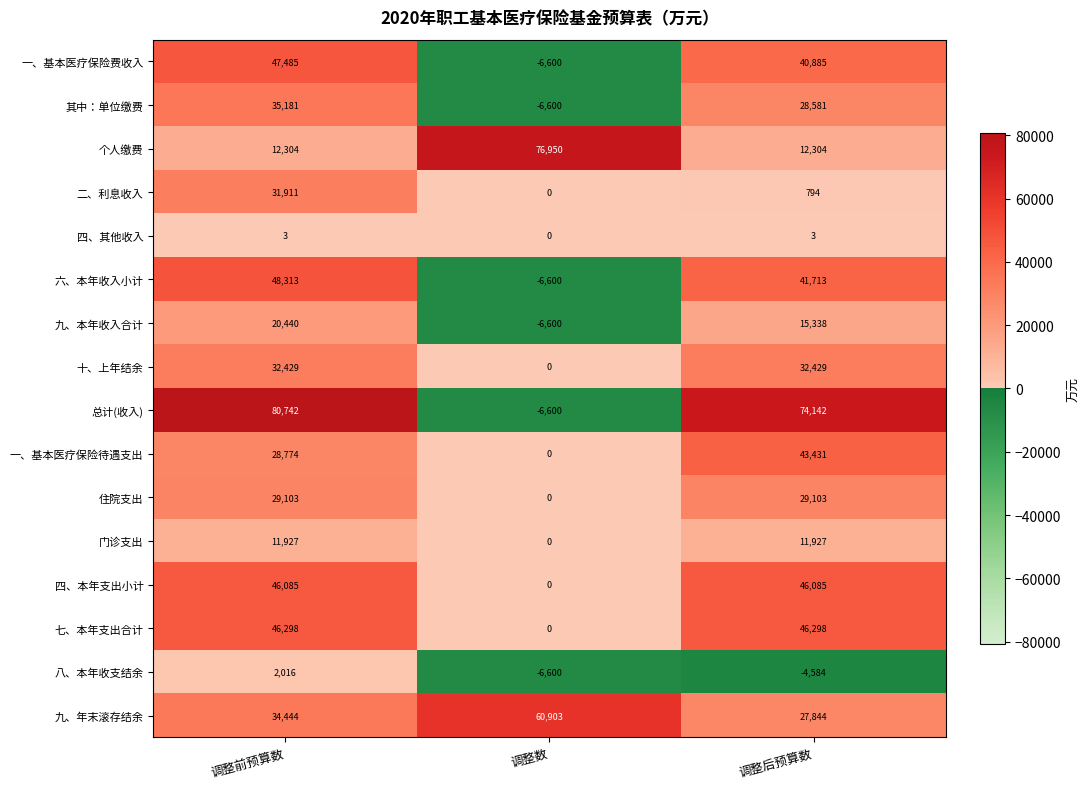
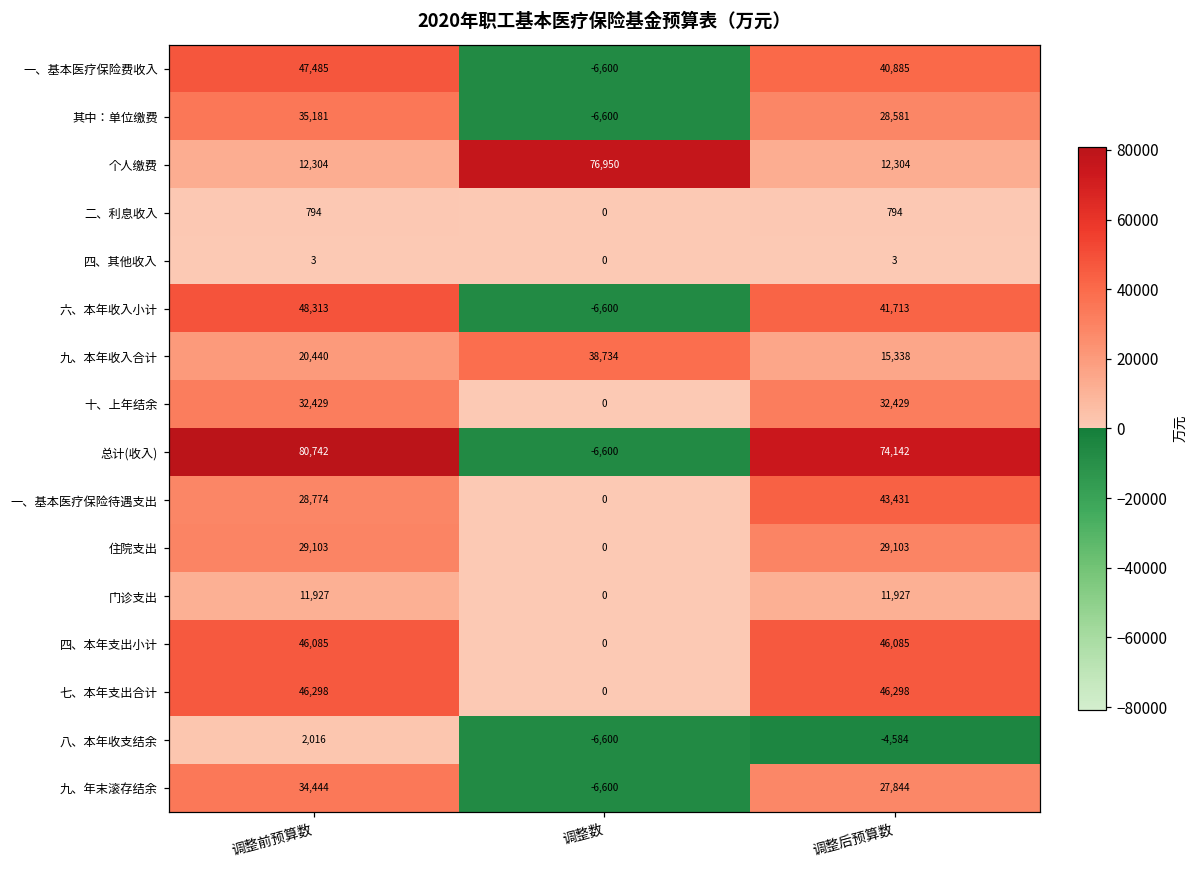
二、利息收入, 调整前预算数: 31,911 -> 794
九、本年收入合计, 调整数: -6,600 -> 38,734
九、年末滚存结余, 调整数: 60,903 -> -6,600
